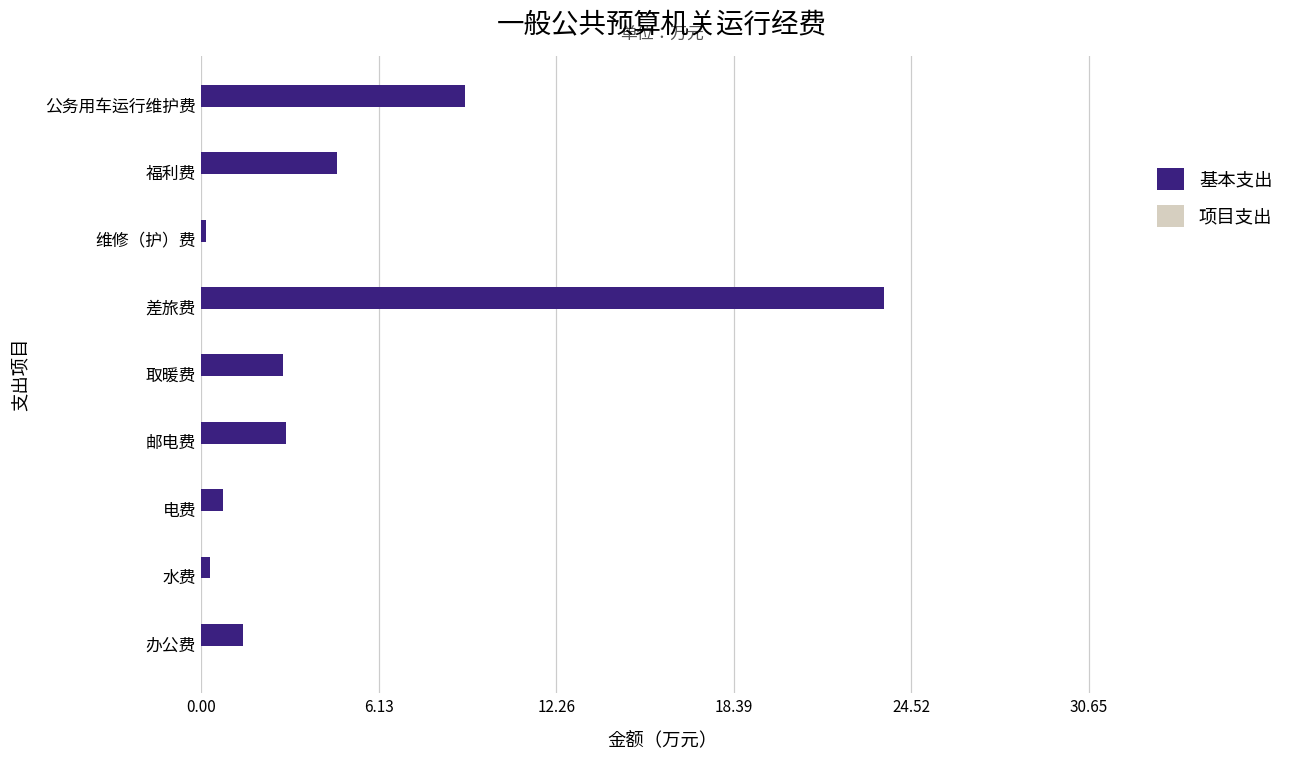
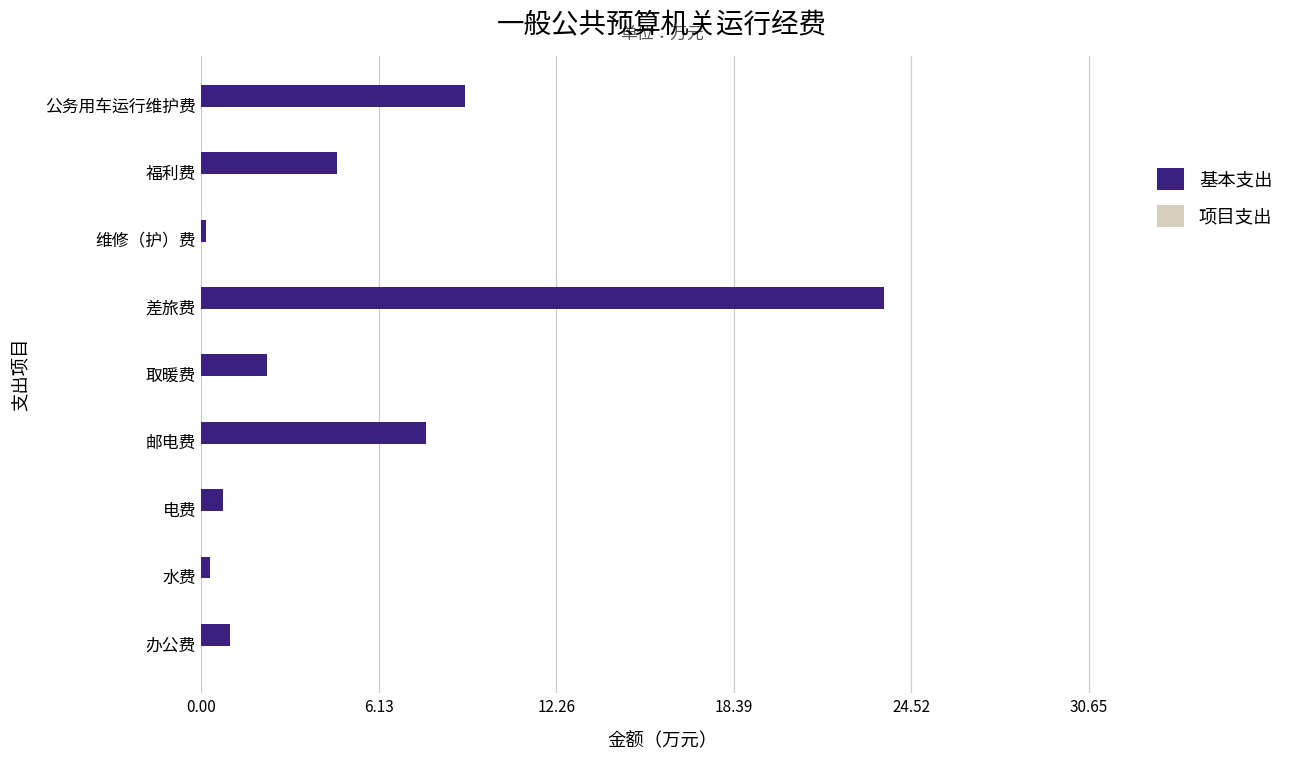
基本支出, 取暖费: 2.8 -> 2.3
基本支出, 邮电费: 2.9 -> 7.8
基本支出, 办公费: 1.5 -> 1.0
